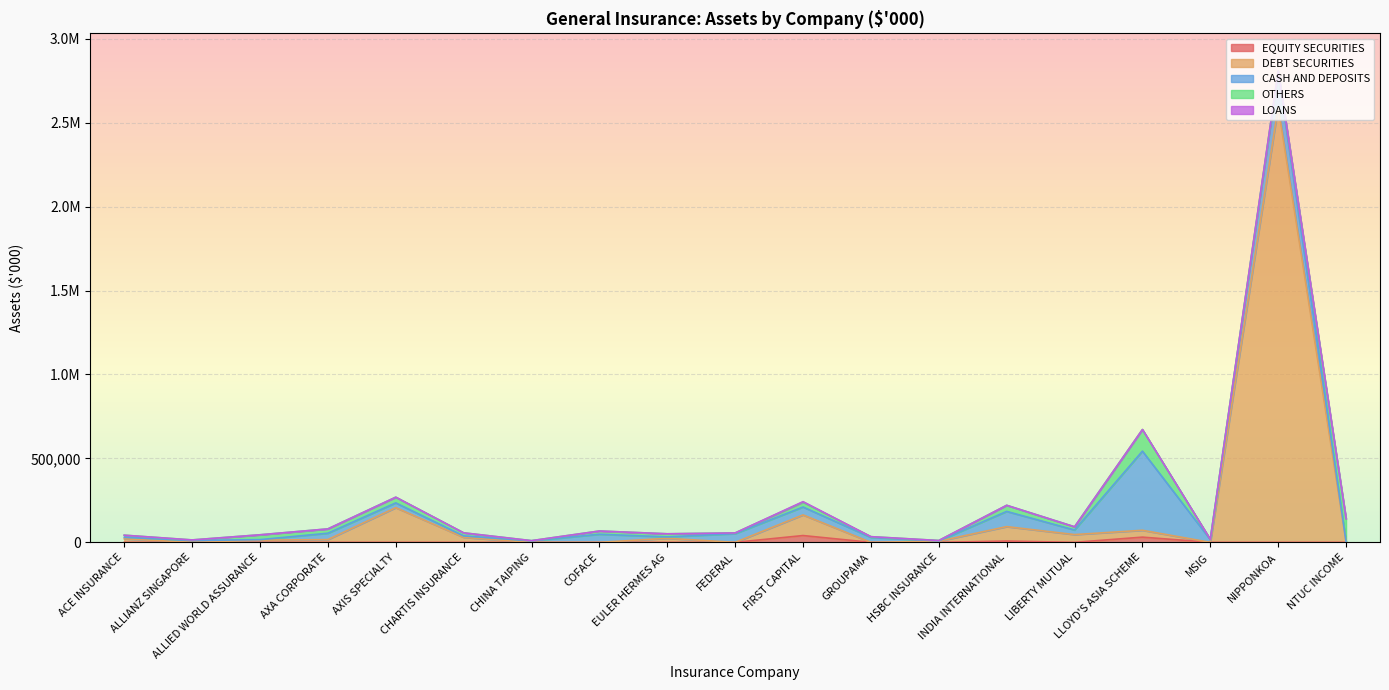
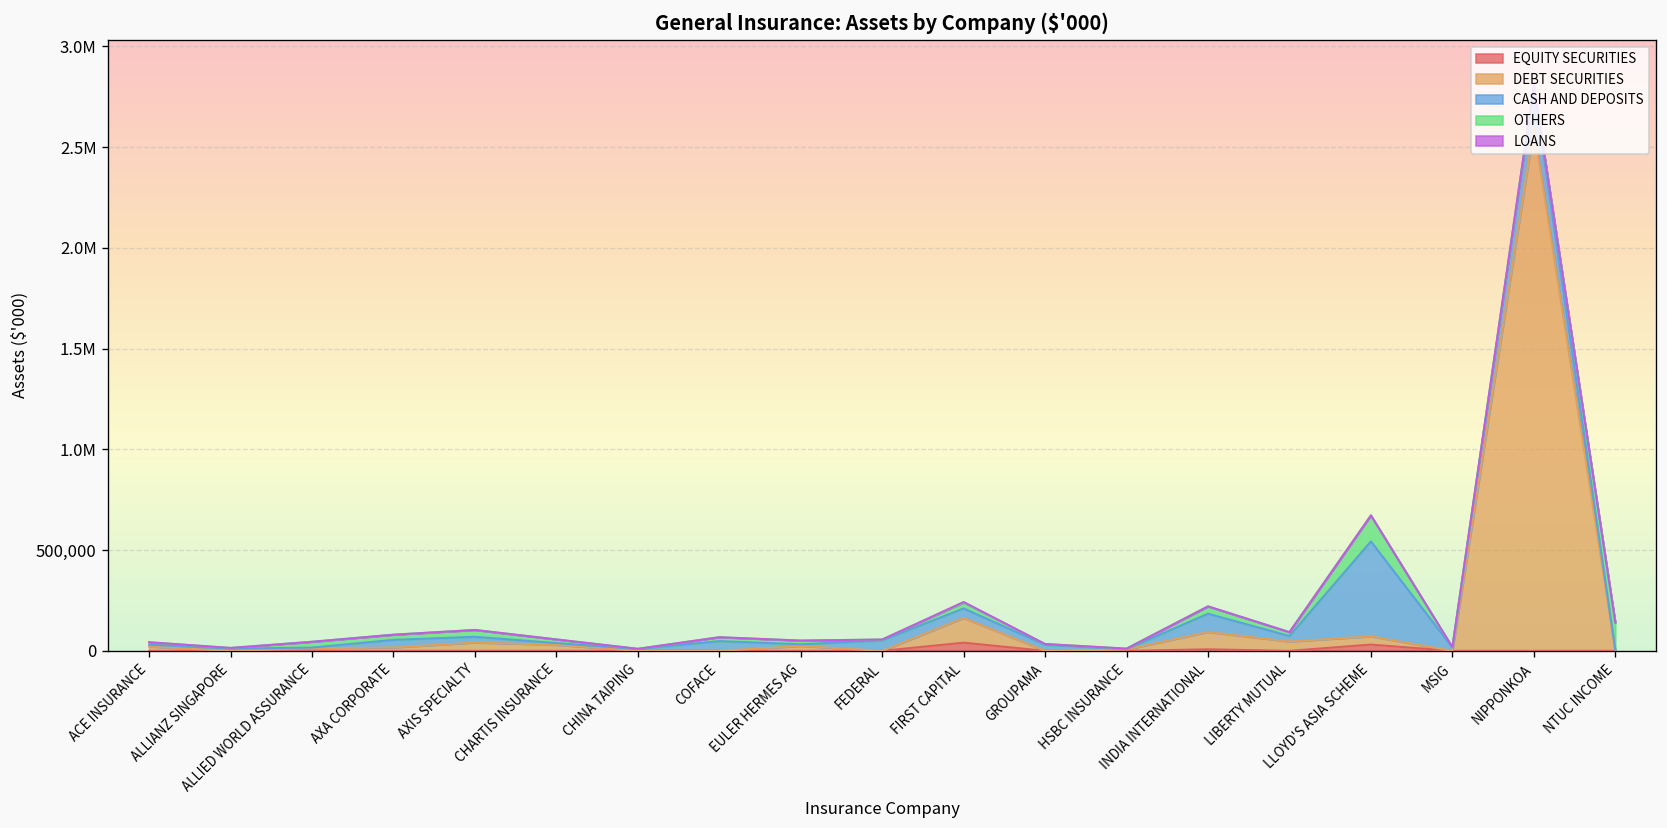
DEBT SECURITIES, AXIS SPECIALTY: 210,000 -> 40,000
